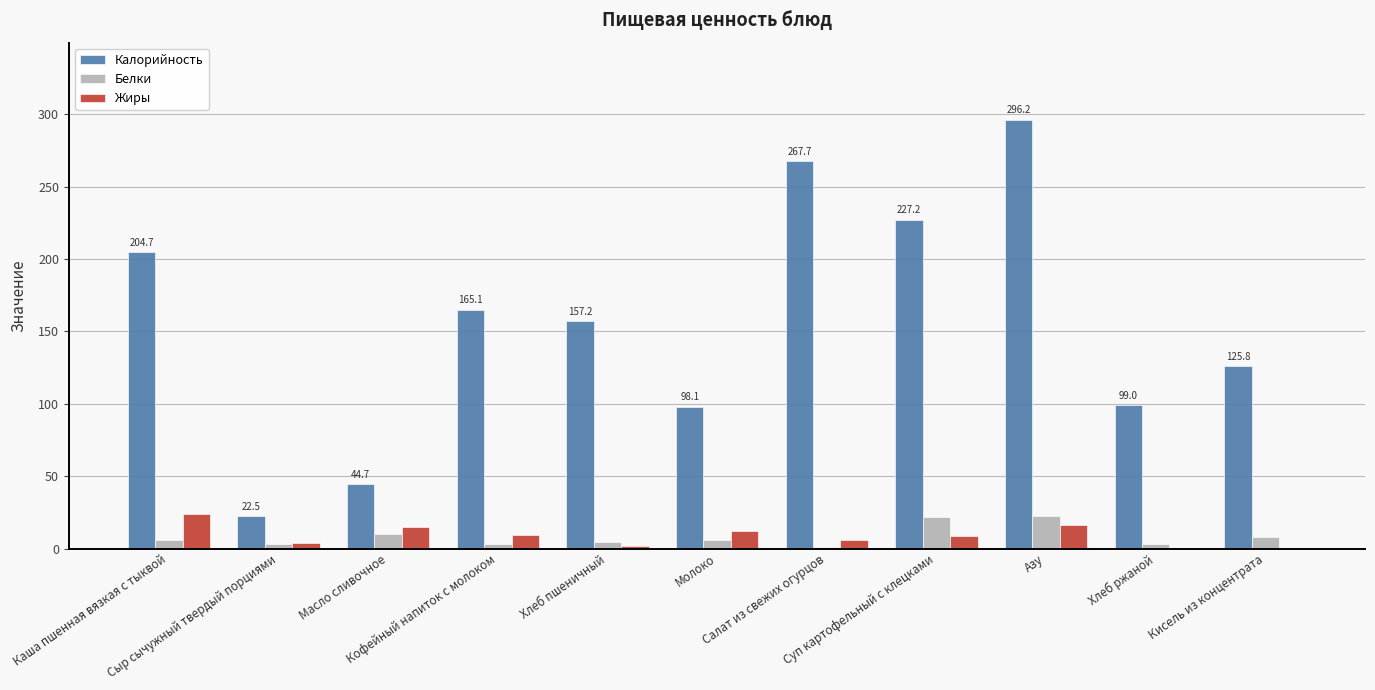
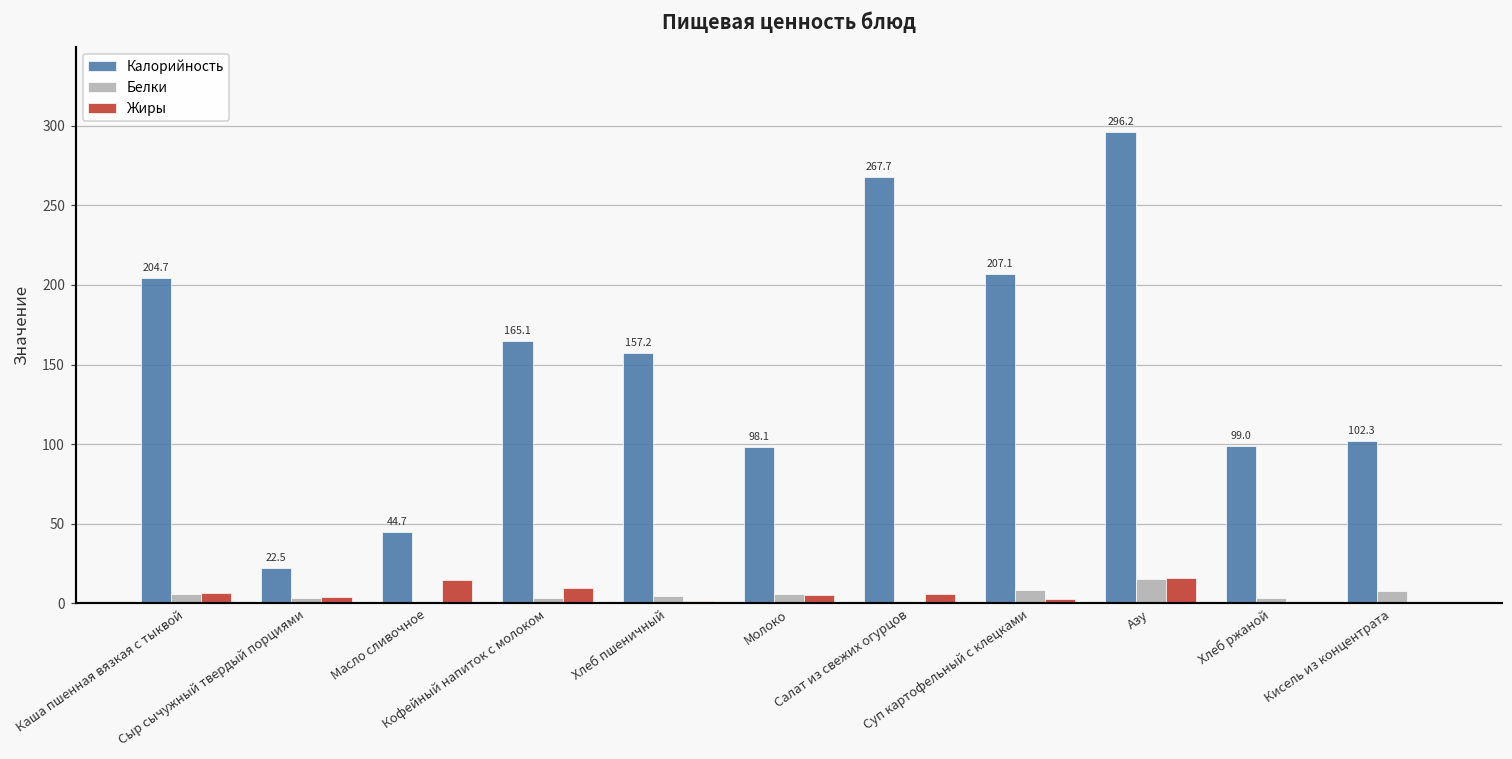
Жиры, Каша пшенная вязкая с тыквой: 24 -> 6
Белки, Масло сливочное: 10 -> 0
Жиры, Молоко: 12 -> 5
Калорийность, Суп картофельный с клецками: 227.2 -> 207.1
Белки, Суп картофельный с клецками: 22 -> 8
Жиры, Суп картофельный с клецками: 9 -> 3
Белки, Азу: 22 -> 15
Калорийность, Кисель из концентрата: 125.8 -> 102.3
